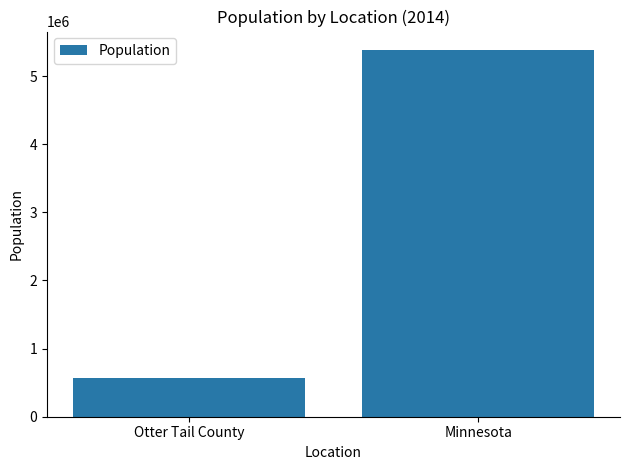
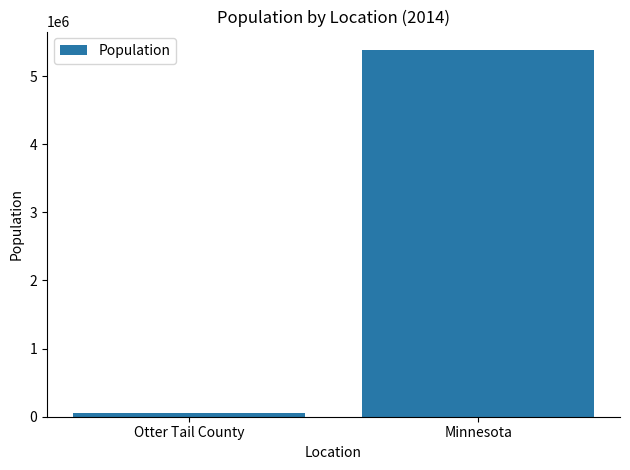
Otter Tail County: 600000 -> 100000
